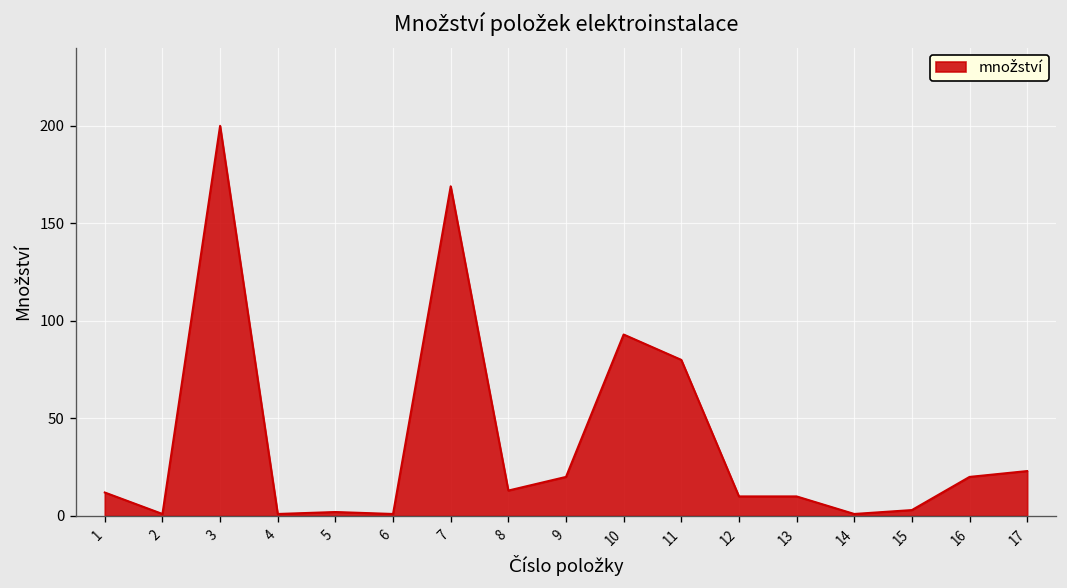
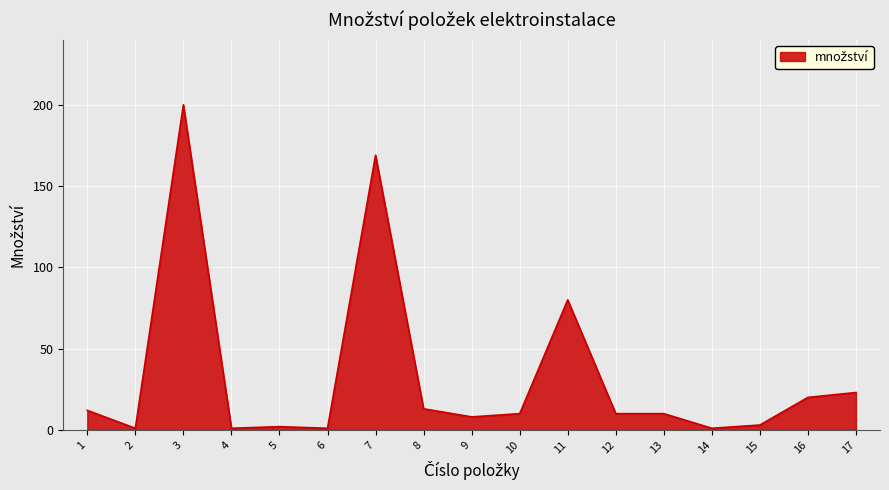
9: 20 -> 8
10: 93 -> 10
